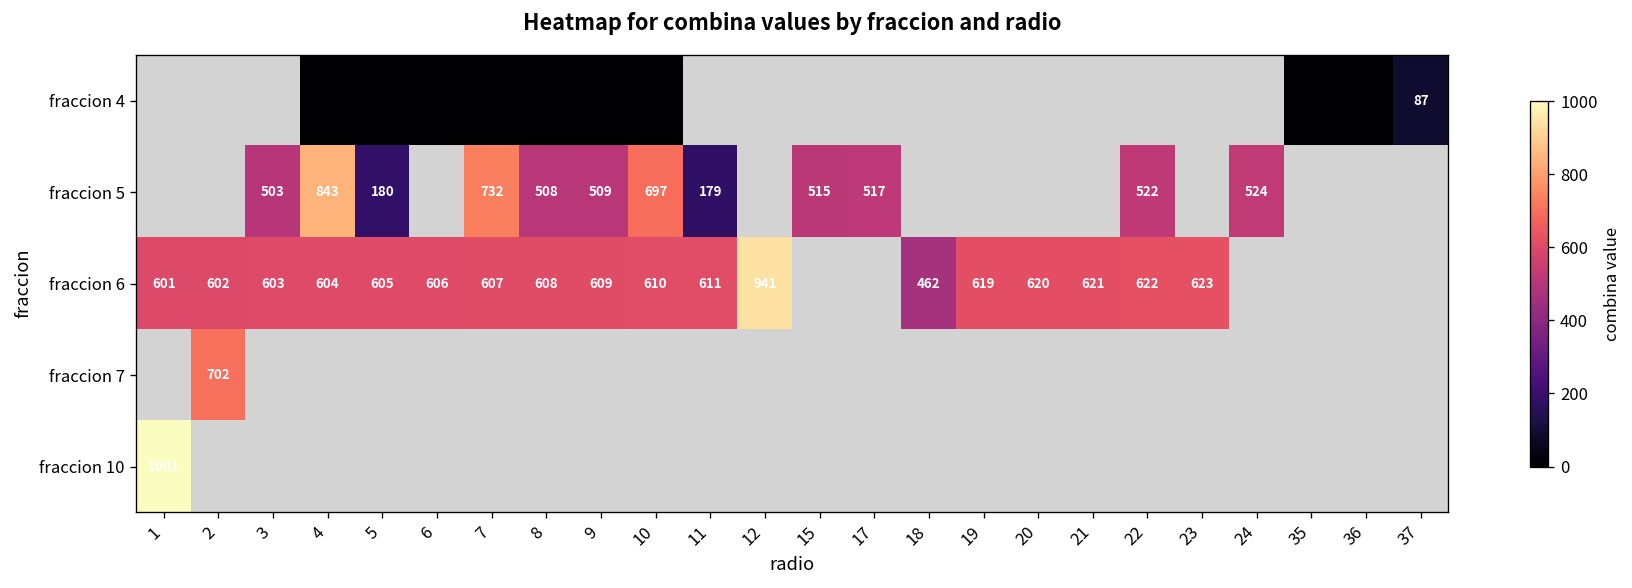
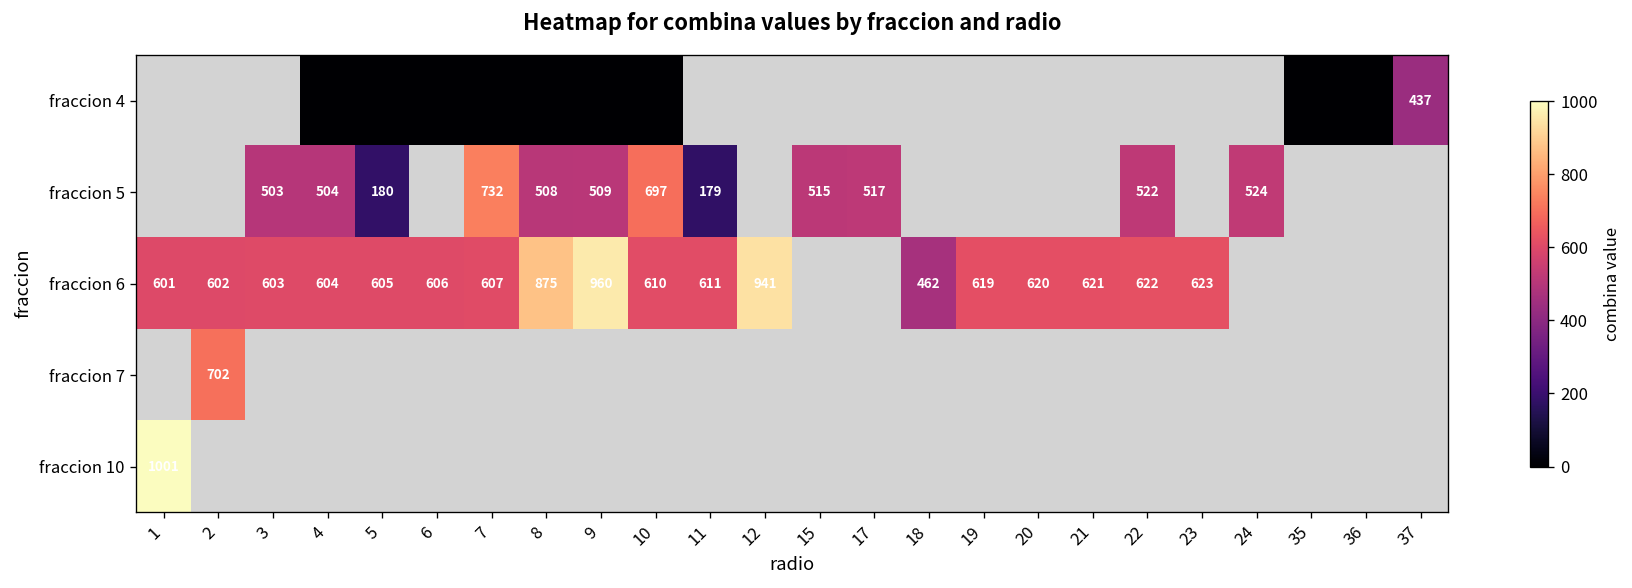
fraccion 4, 37: 87 -> 437
fraccion 5, 4: 843 -> 504
fraccion 6, 8: 608 -> 875
fraccion 6, 9: 609 -> 960
